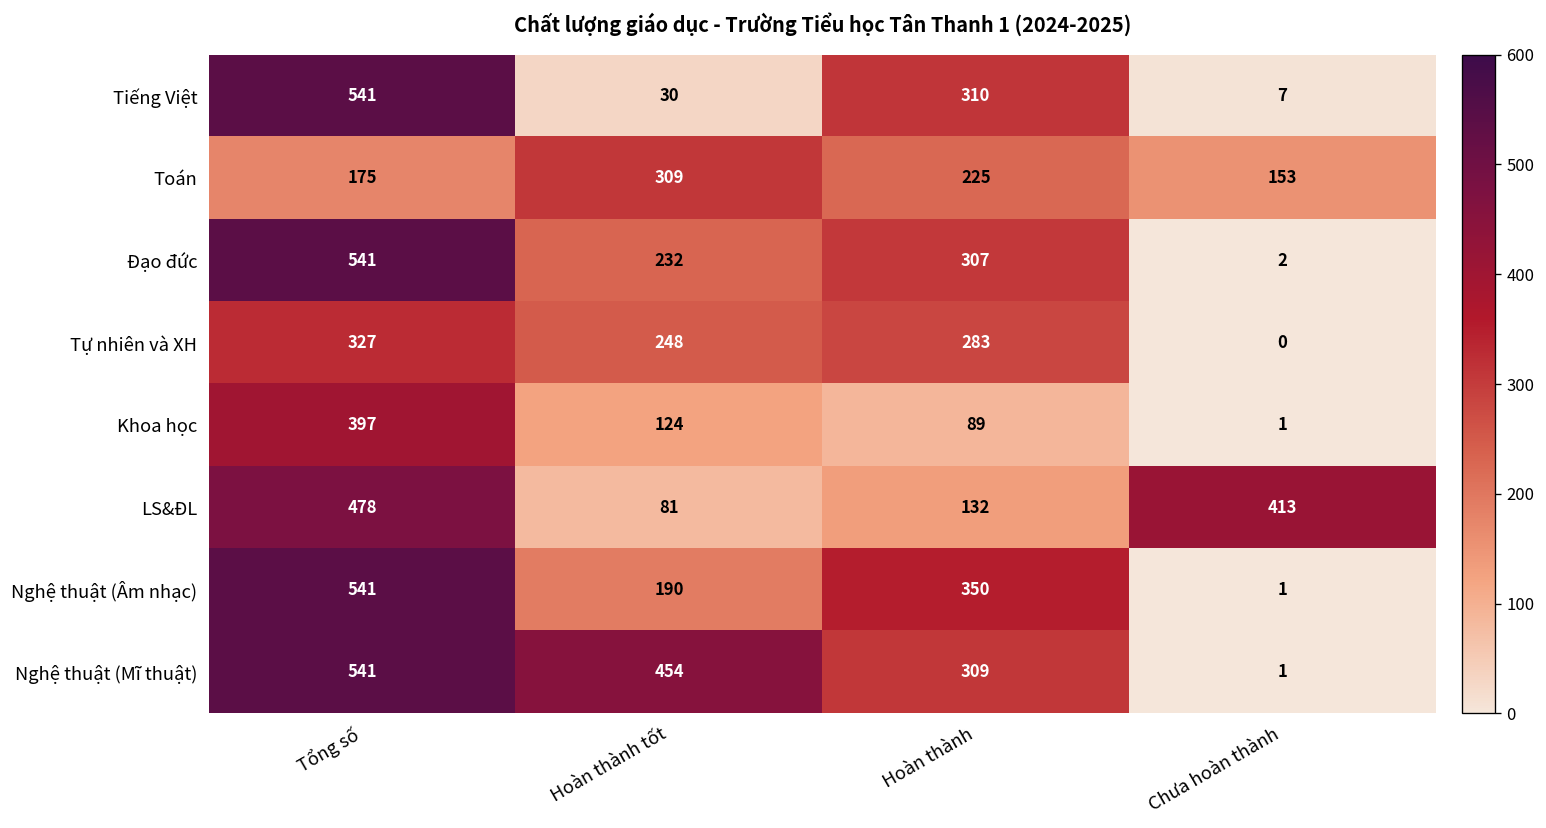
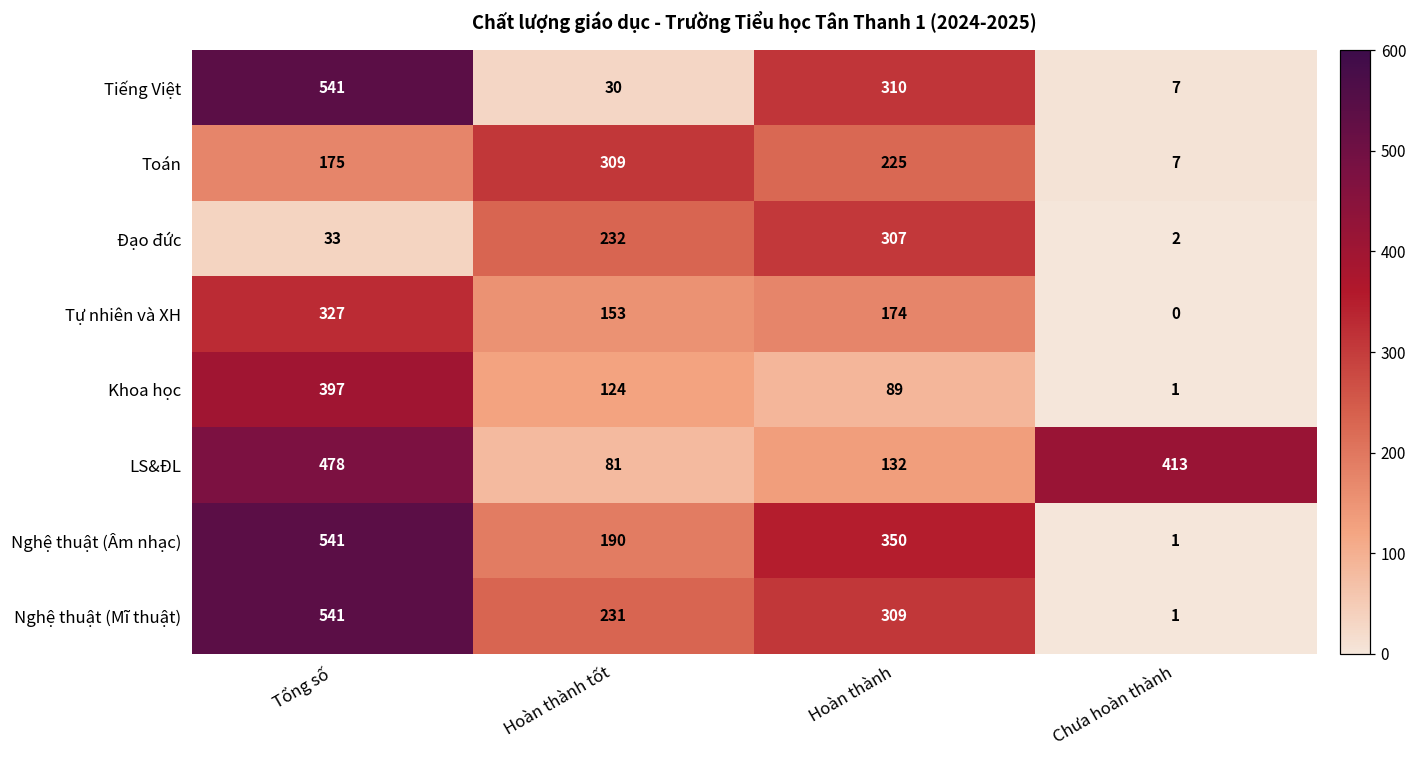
Toán, Chưa hoàn thành: 153 -> 7
Đạo đức, Tổng số: 541 -> 33
Tự nhiên và XH, Hoàn thành tốt: 248 -> 153
Tự nhiên và XH, Hoàn thành: 283 -> 174
Nghệ thuật (Mĩ thuật), Hoàn thành tốt: 454 -> 231
